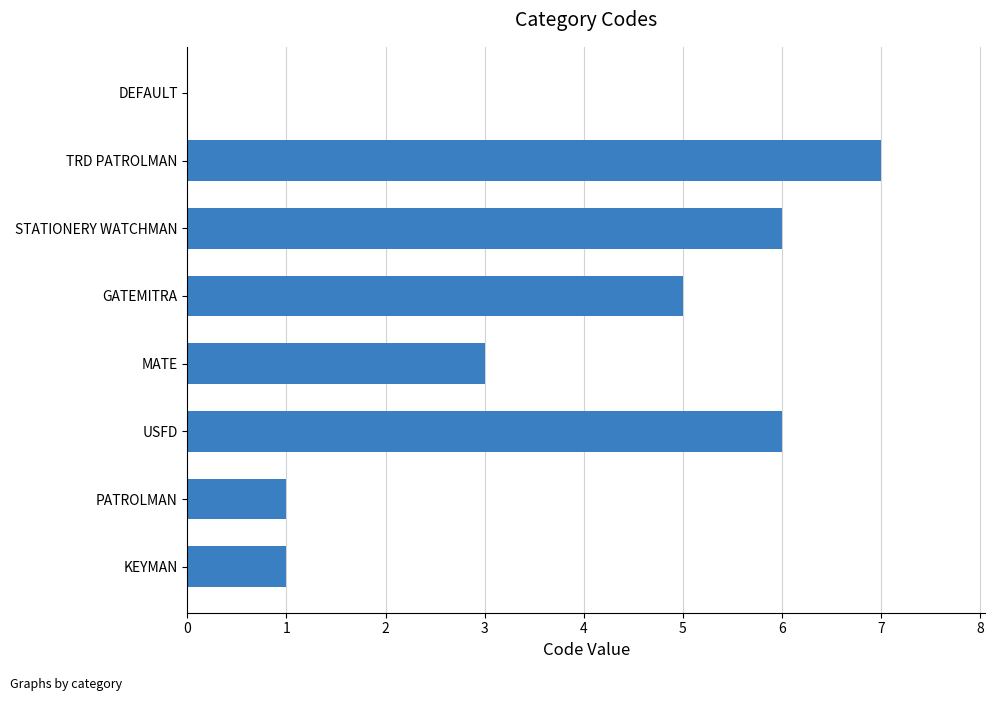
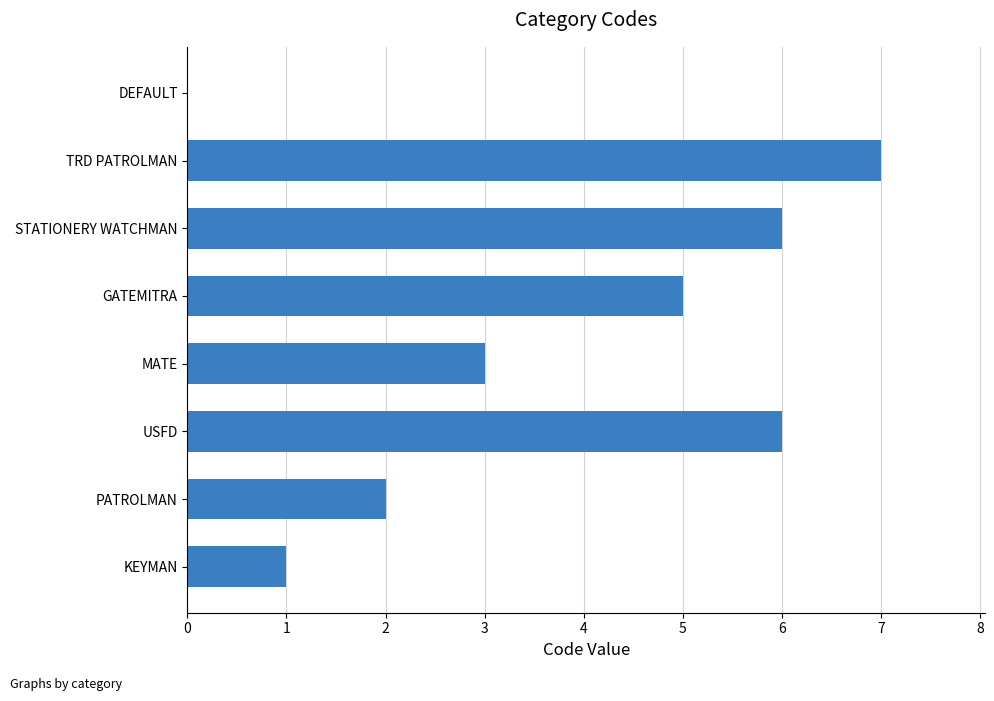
PATROLMAN: 1 -> 2
